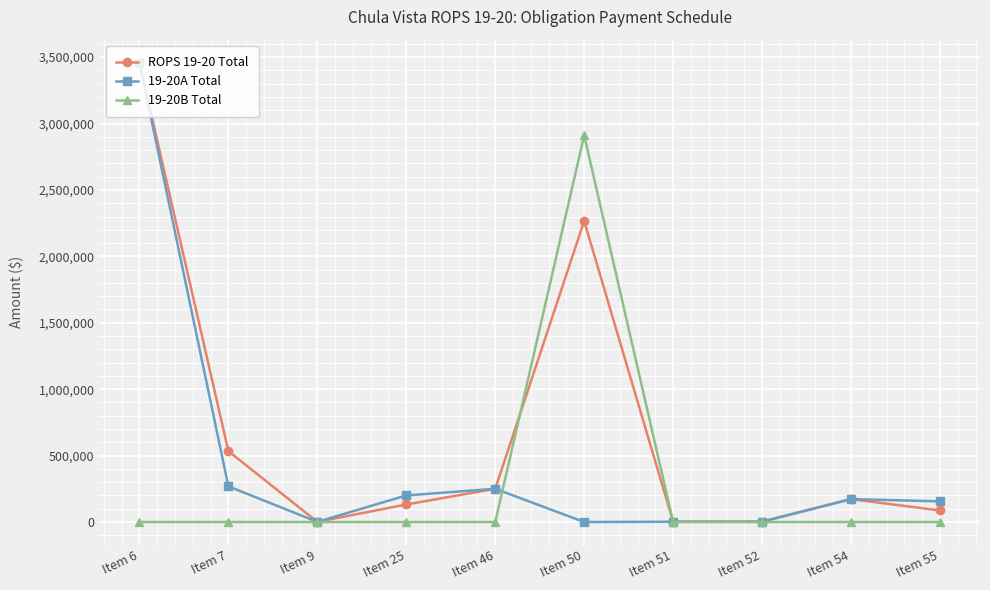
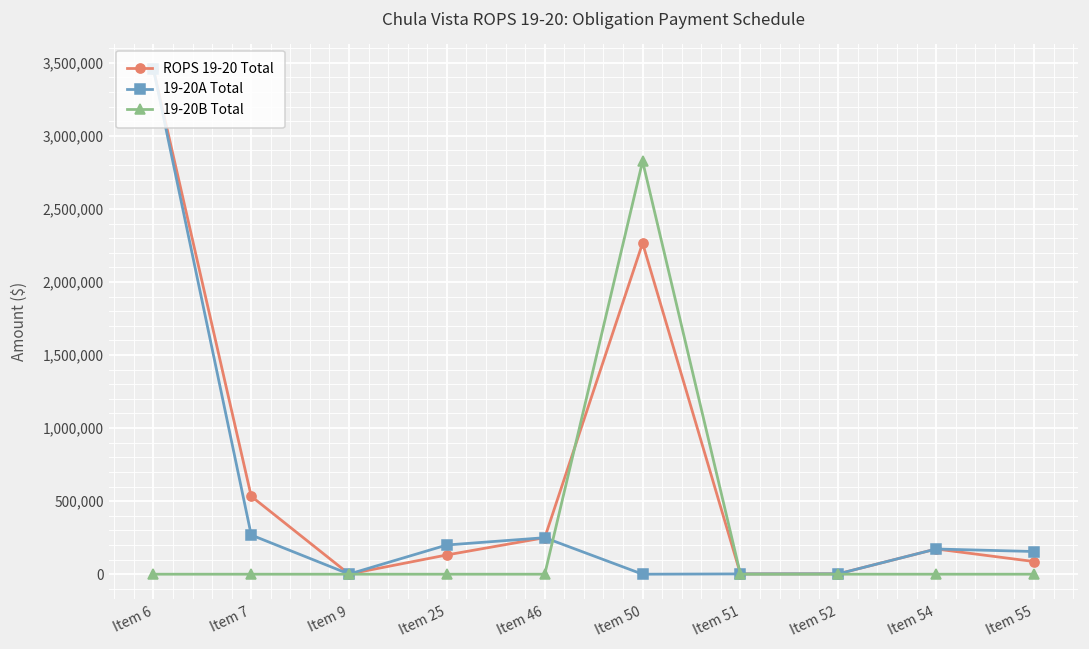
19-20B Total, Item 50: 2,910,000 -> 2,830,000
